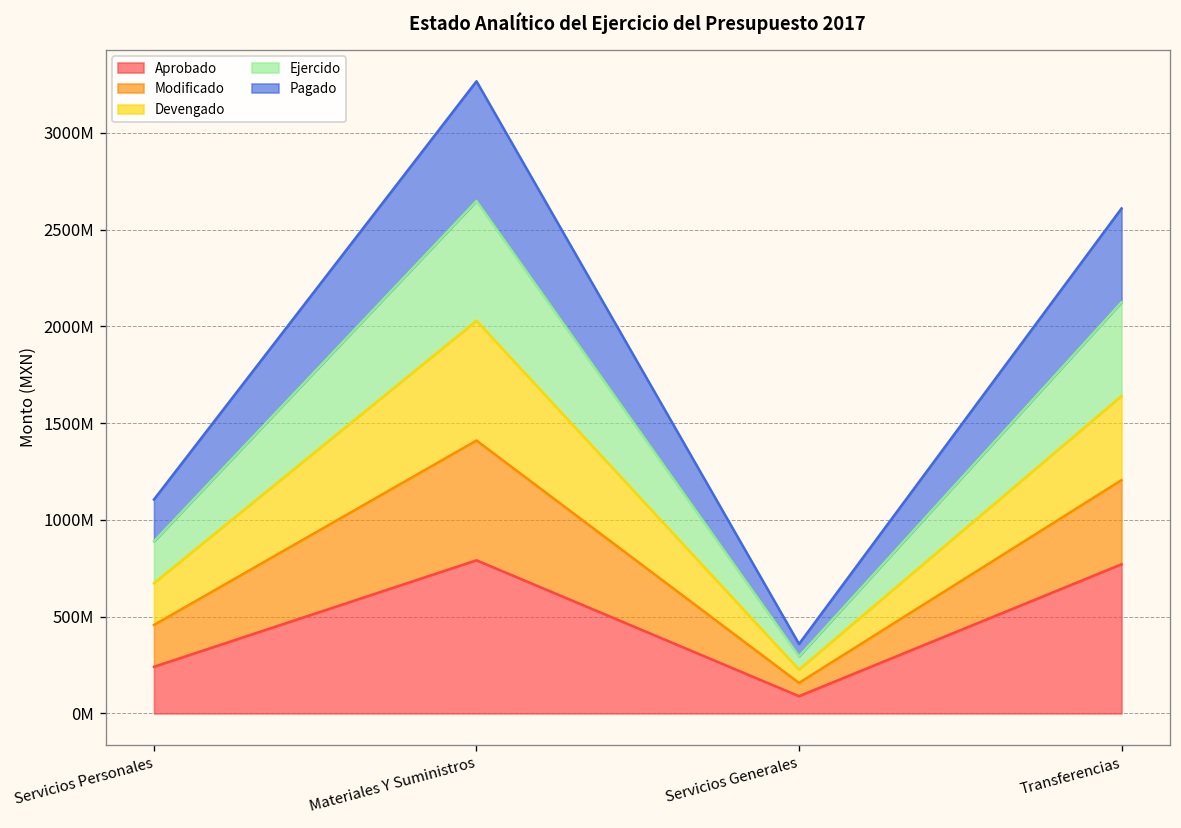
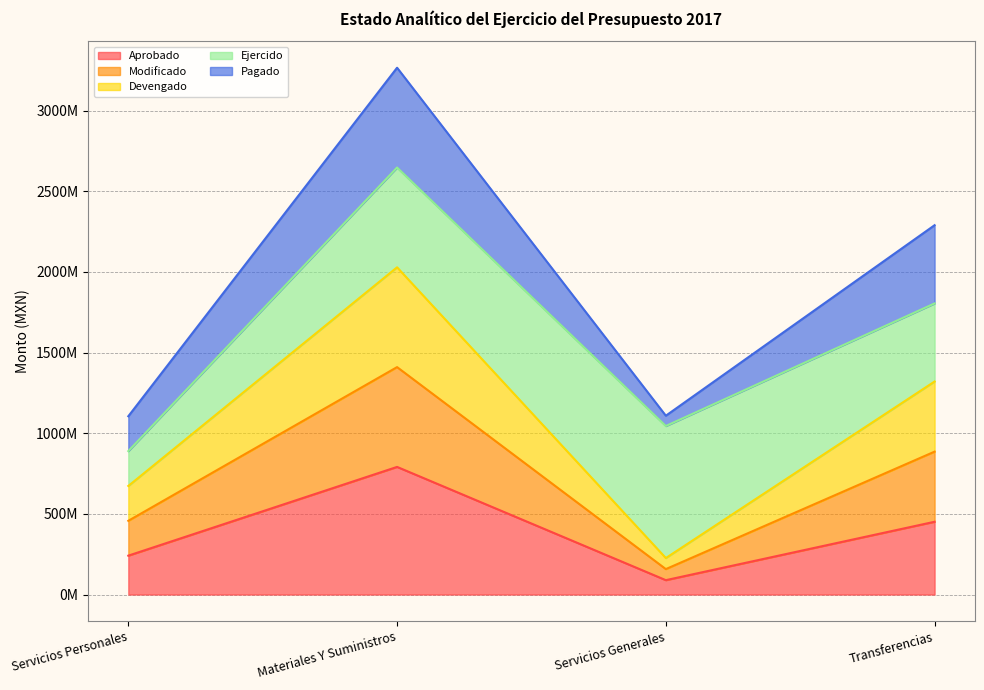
Ejercido, Servicios Generales: 70000000 -> 820000000
Aprobado, Transferencias: 770000000 -> 450000000
